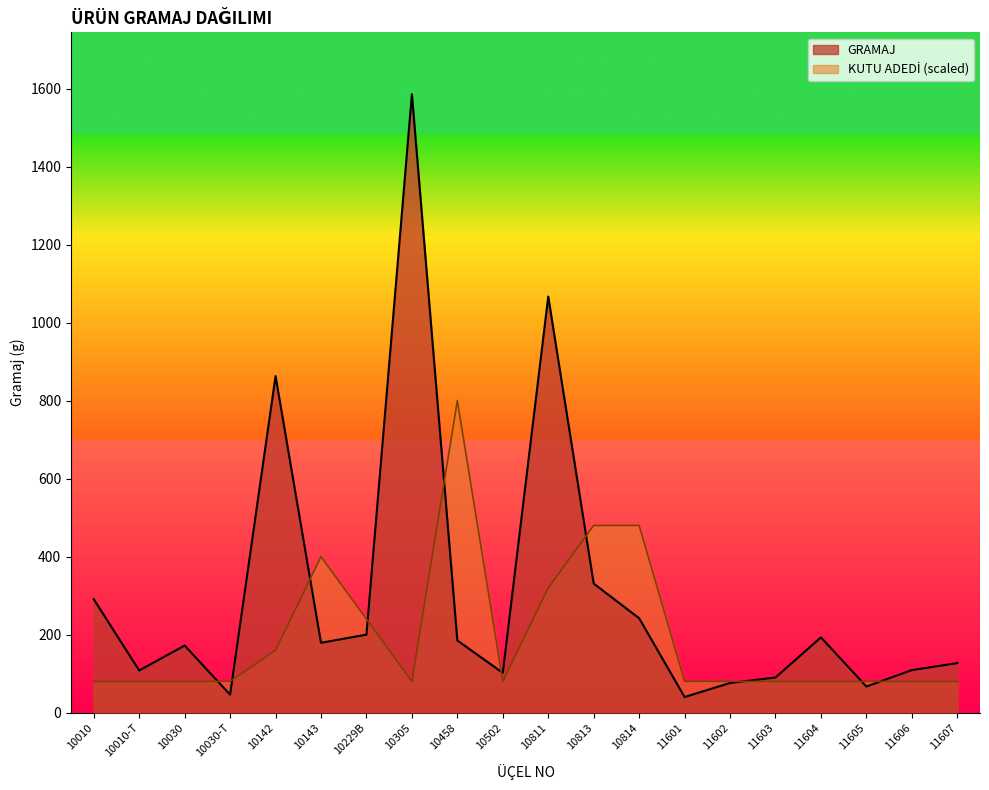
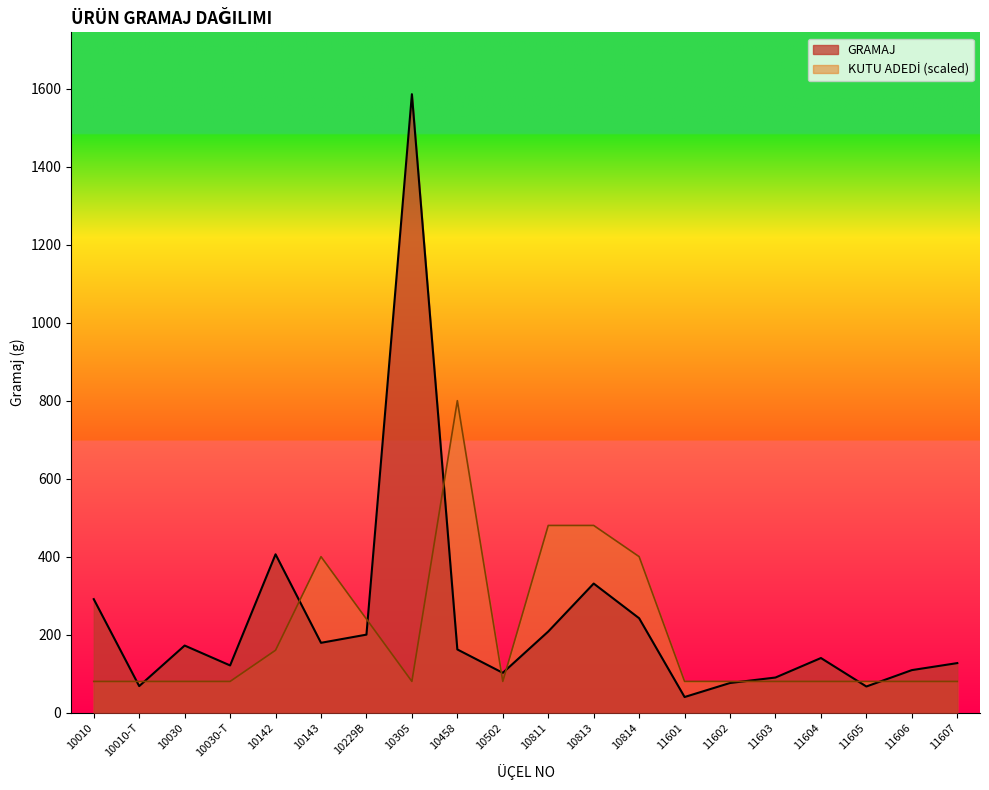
GRAMAJ, 10010-T: 110 -> 70
GRAMAJ, 10030-T: 50 -> 120
GRAMAJ, 10142: 860 -> 410
GRAMAJ, 10458: 190 -> 160
GRAMAJ, 10811: 1070 -> 210
KUTU ADEDİ (scaled), 10811: 320 -> 480
KUTU ADEDİ (scaled), 10814: 480 -> 400
GRAMAJ, 11604: 190 -> 140
